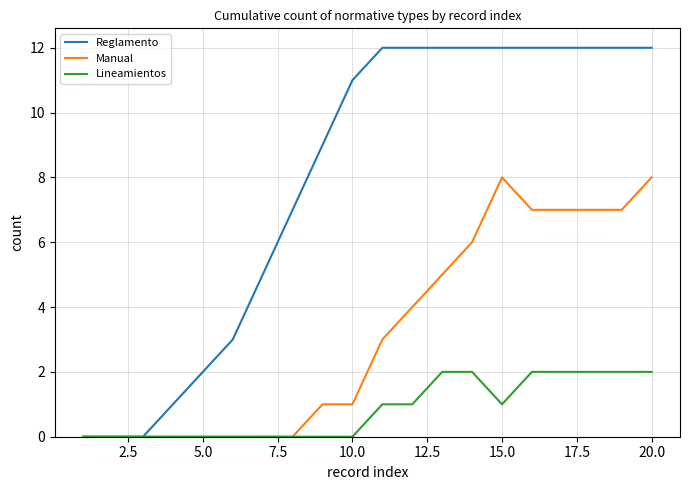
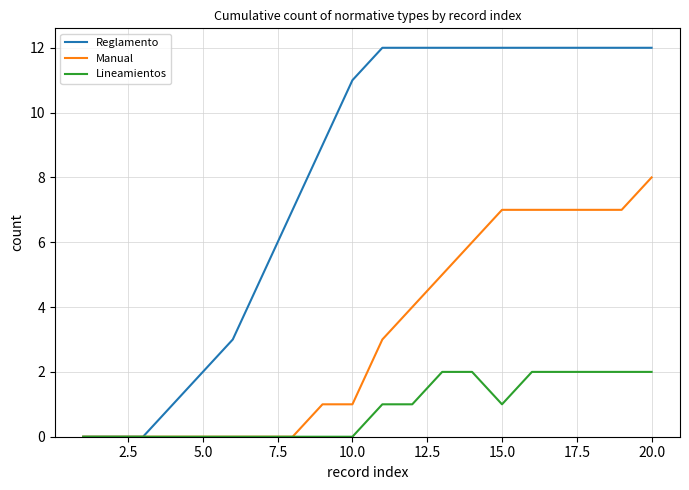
Manual, 15.0: 8 -> 7
